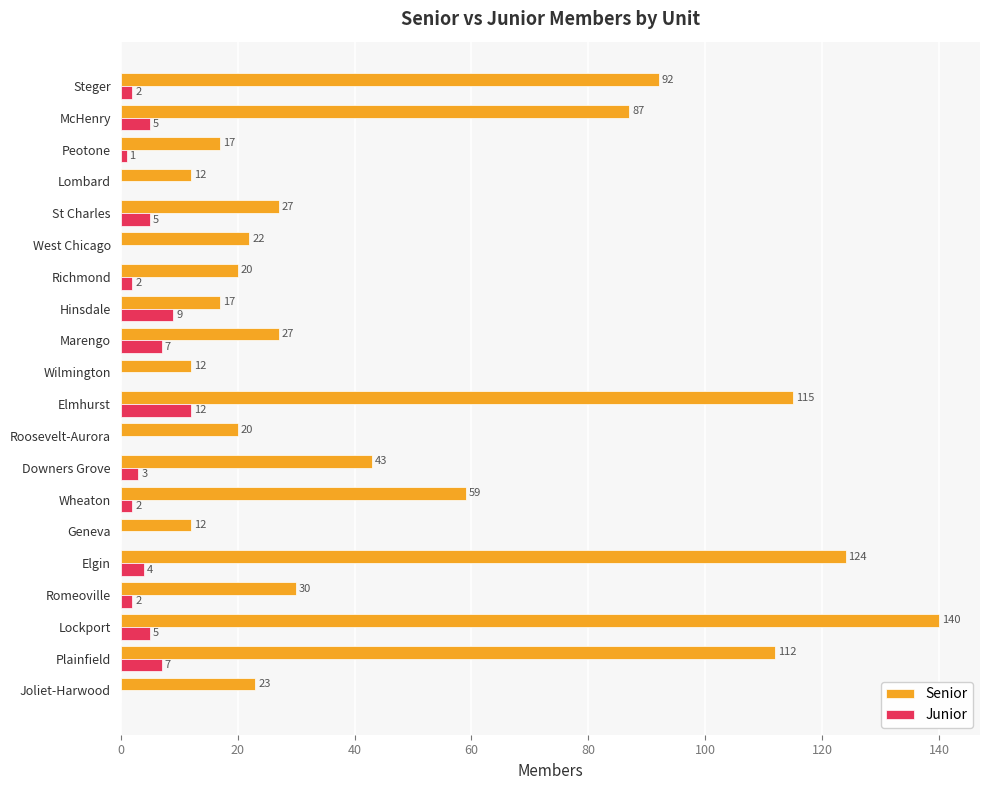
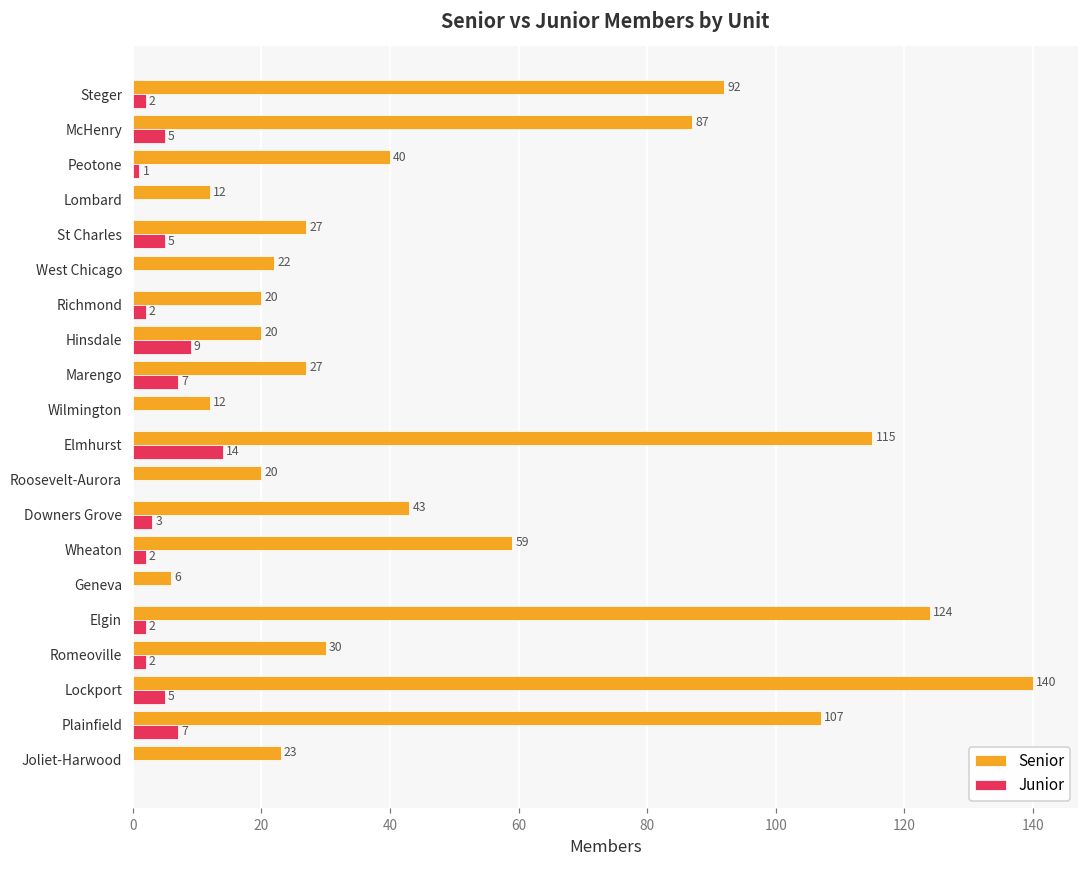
Senior, Peotone: 17 -> 40
Senior, Hinsdale: 17 -> 20
Junior, Elmhurst: 12 -> 14
Senior, Geneva: 12 -> 6
Junior, Elgin: 4 -> 2
Senior, Plainfield: 112 -> 107
